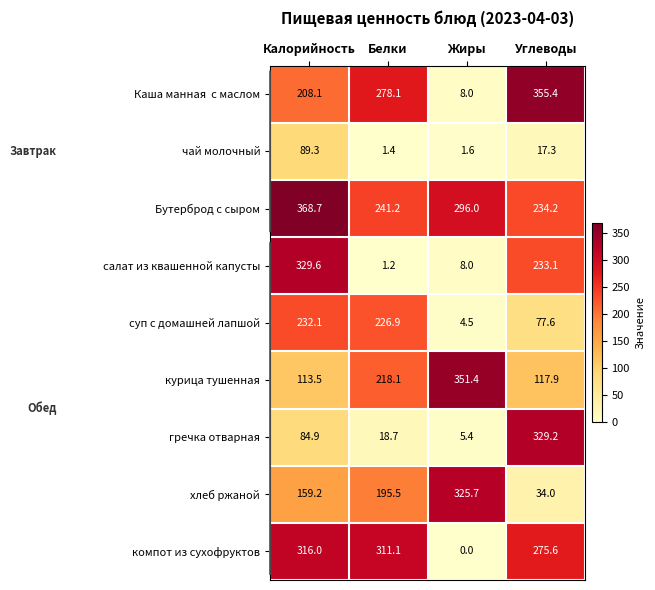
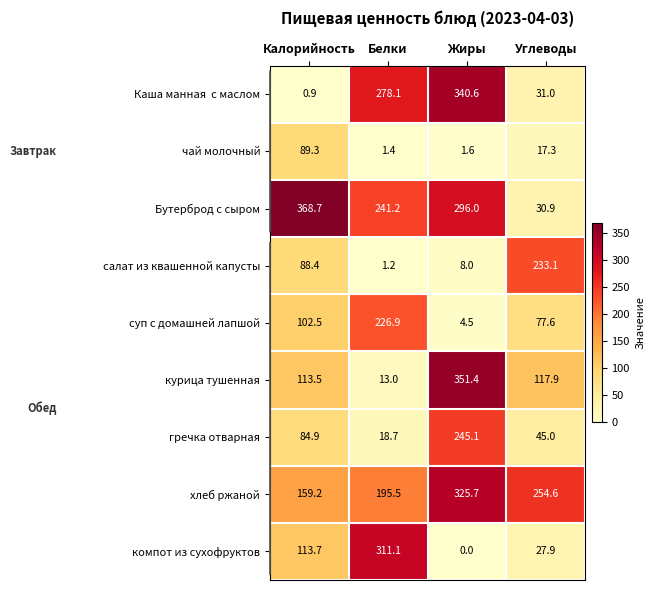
Каша манная с маслом, Калорийность: 208.1 -> 0.9
Каша манная с маслом, Жиры: 8.0 -> 340.6
Каша манная с маслом, Углеводы: 355.4 -> 31.0
Бутерброд с сыром, Углеводы: 234.2 -> 30.9
салат из квашенной капусты, Калорийность: 329.6 -> 88.4
суп с домашней лапшой, Калорийность: 232.1 -> 102.5
курица тушенная, Белки: 218.1 -> 13.0
гречка отварная, Жиры: 5.4 -> 245.1
гречка отварная, Углеводы: 329.2 -> 45.0
хлеб ржаной, Углеводы: 34.0 -> 254.6
компот из сухофруктов, Калорийность: 316.0 -> 113.7
компот из сухофруктов, Углеводы: 275.6 -> 27.9
